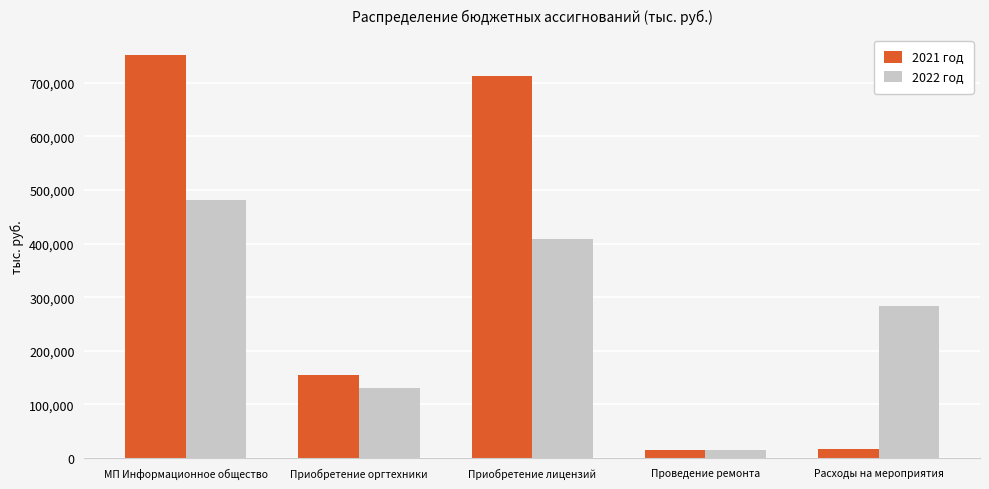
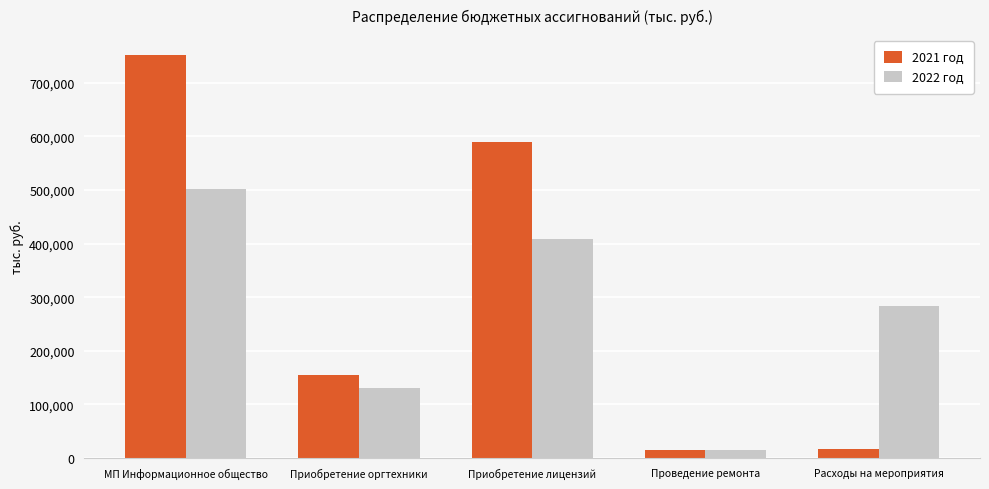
2022 год, МП Информационное общество: 480,000 -> 500,000
2021 год, Приобретение лицензий: 710,000 -> 590,000
